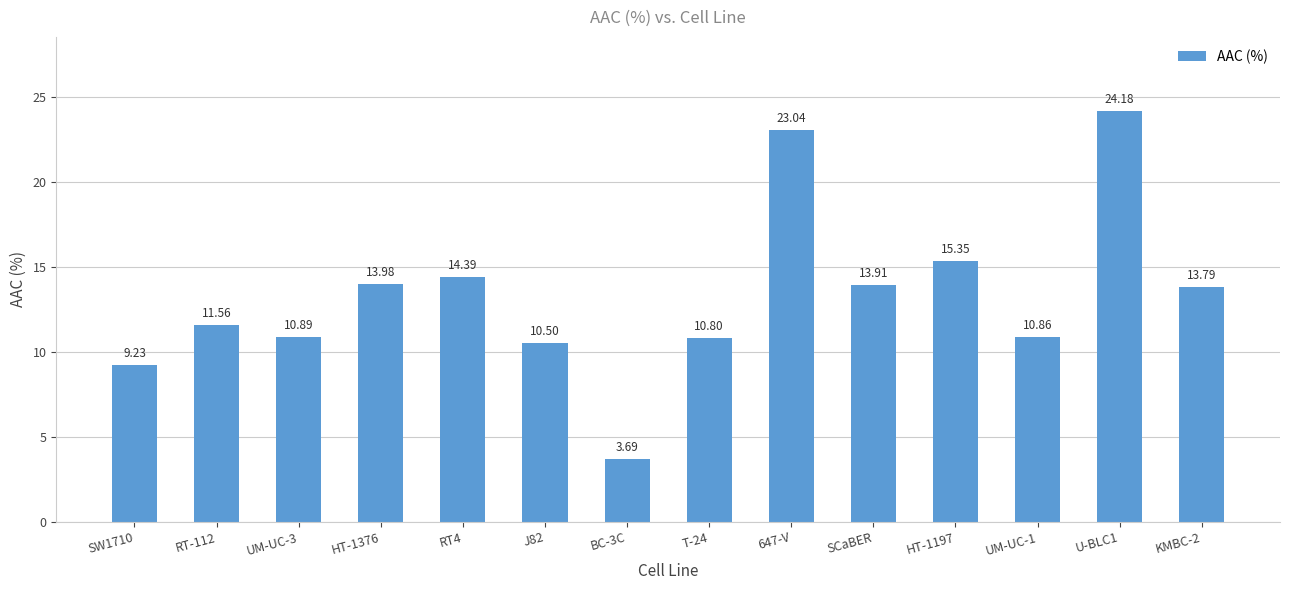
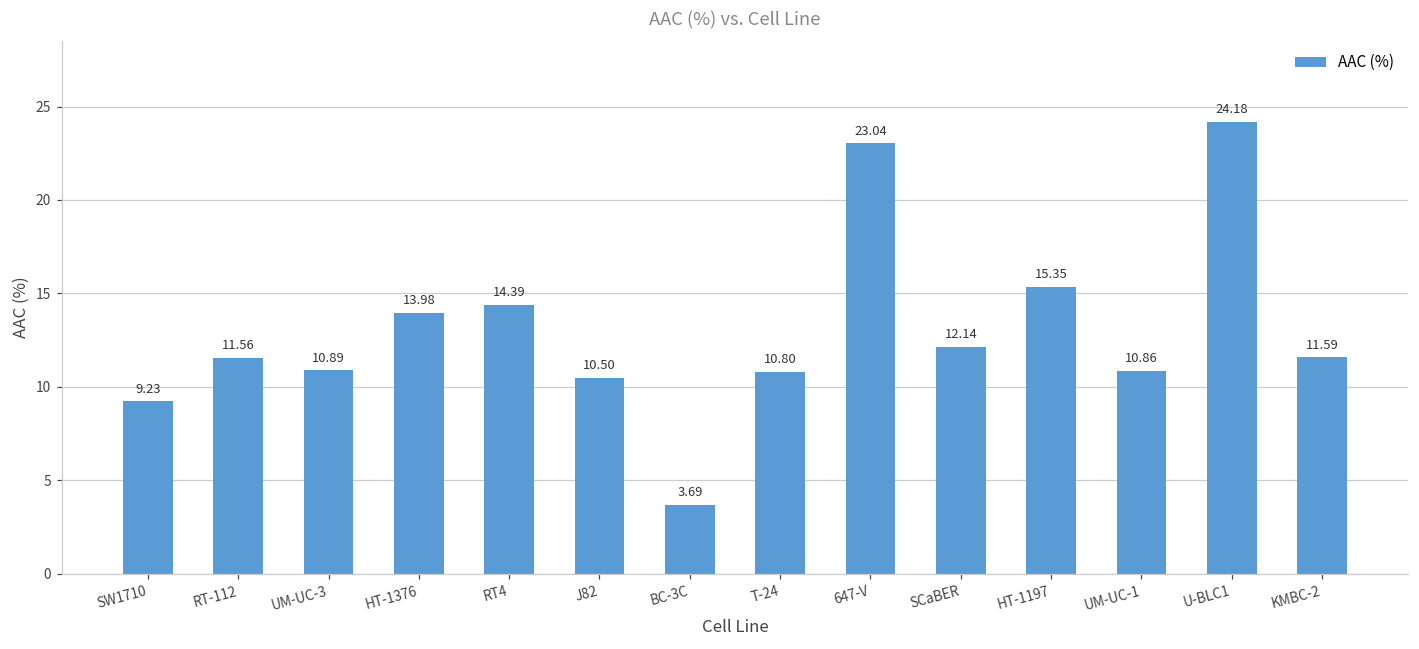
SCaBER: 13.91 -> 12.14
KMBC-2: 13.79 -> 11.59
